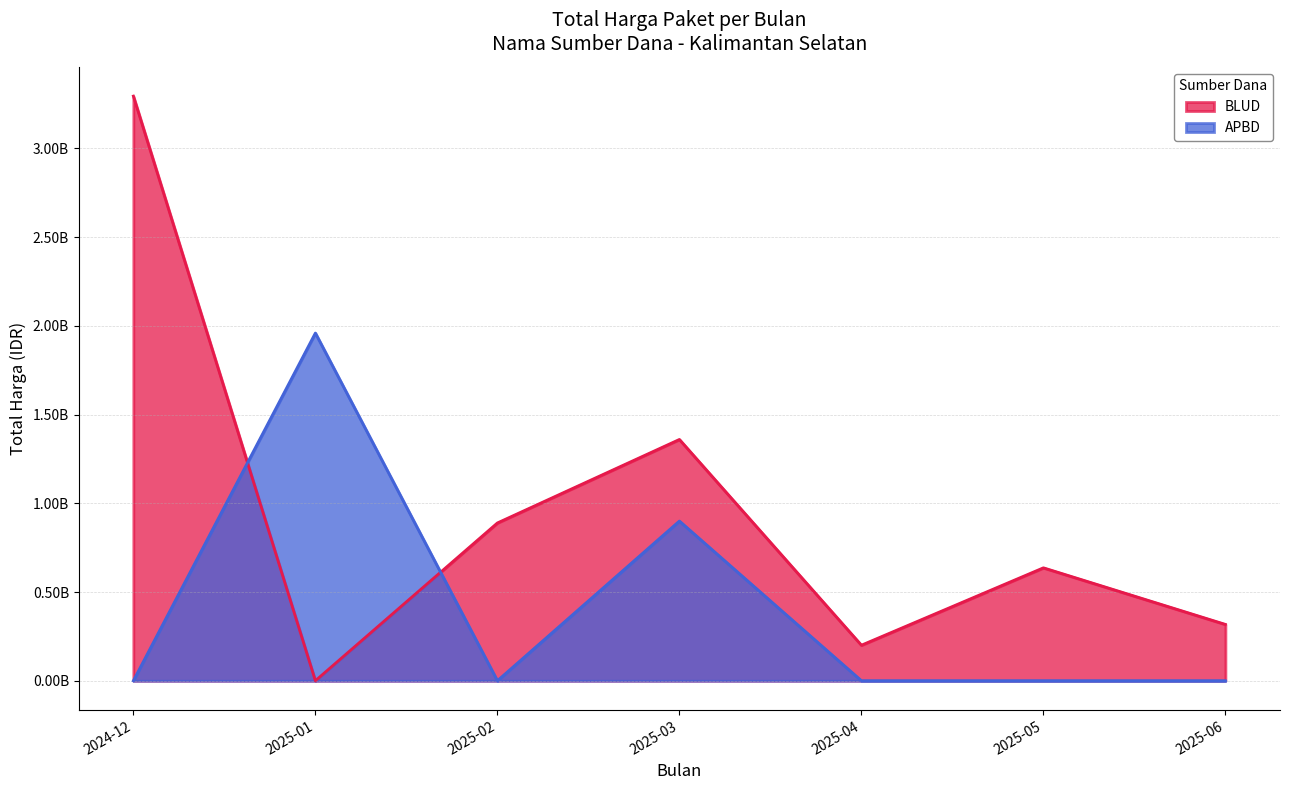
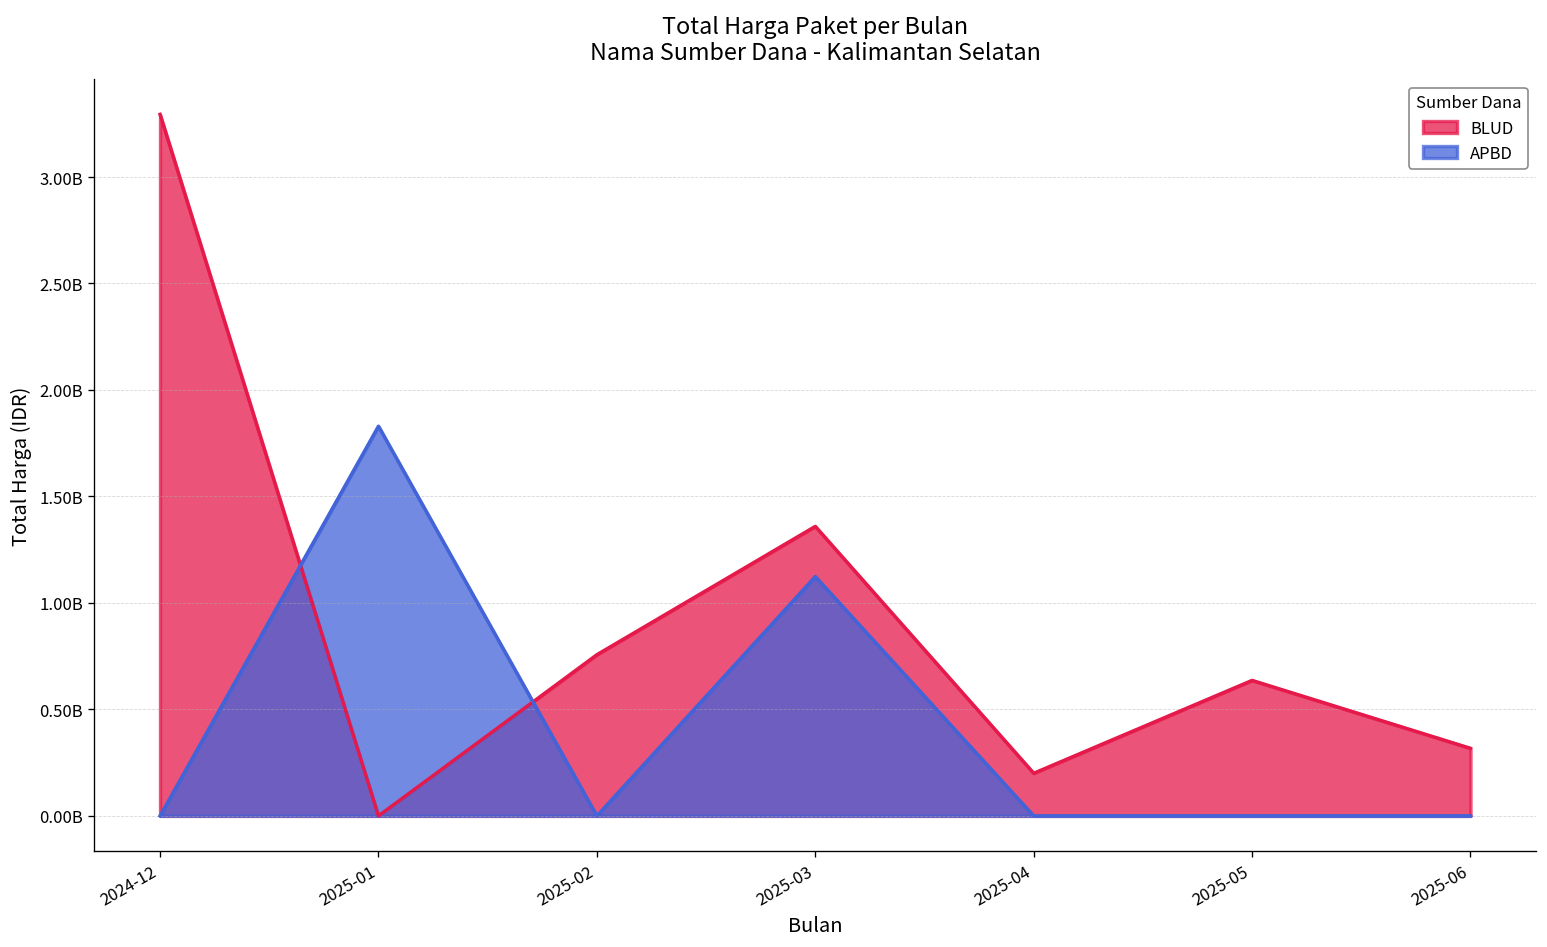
APBD, 2025-01: 1960000000 -> 1830000000
BLUD, 2025-02: 890000000 -> 760000000
APBD, 2025-03: 900000000 -> 1120000000
